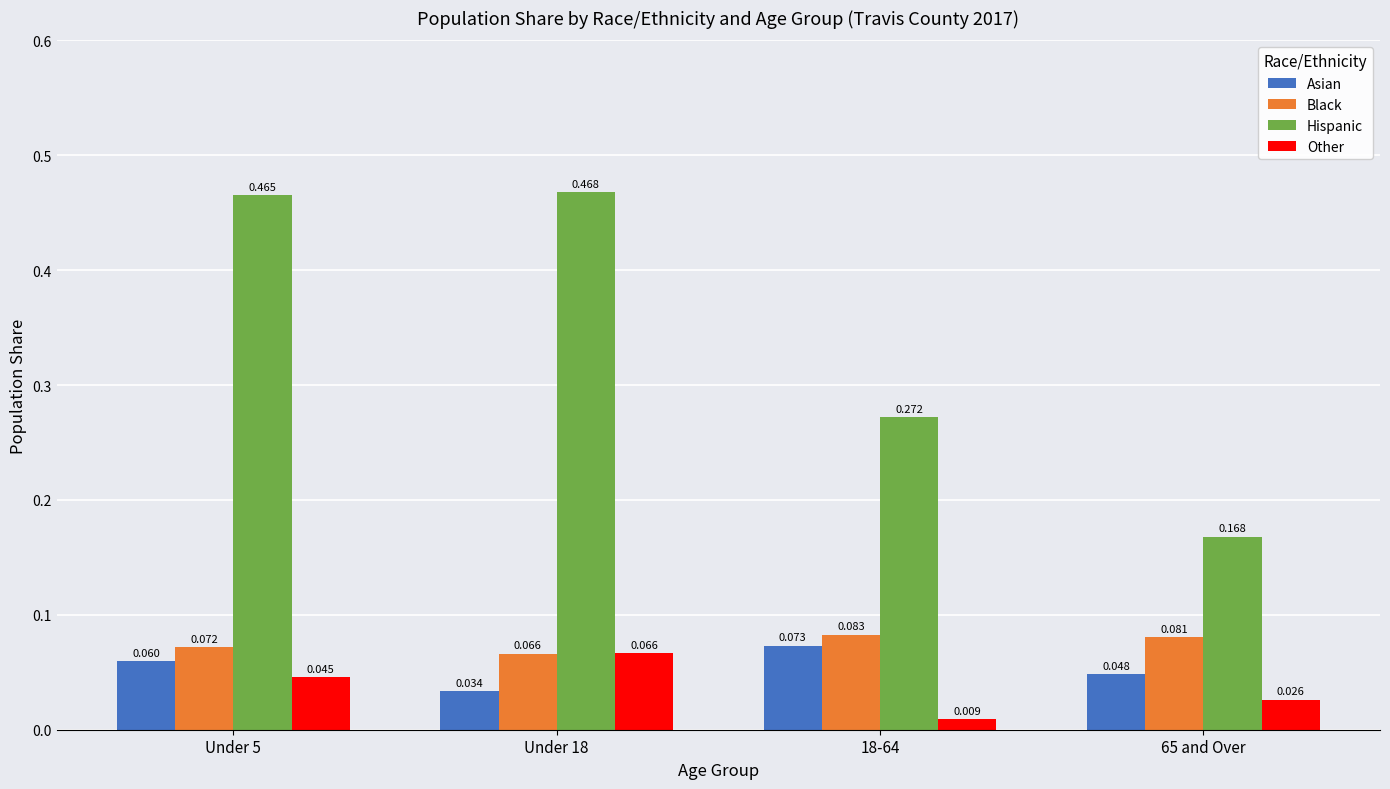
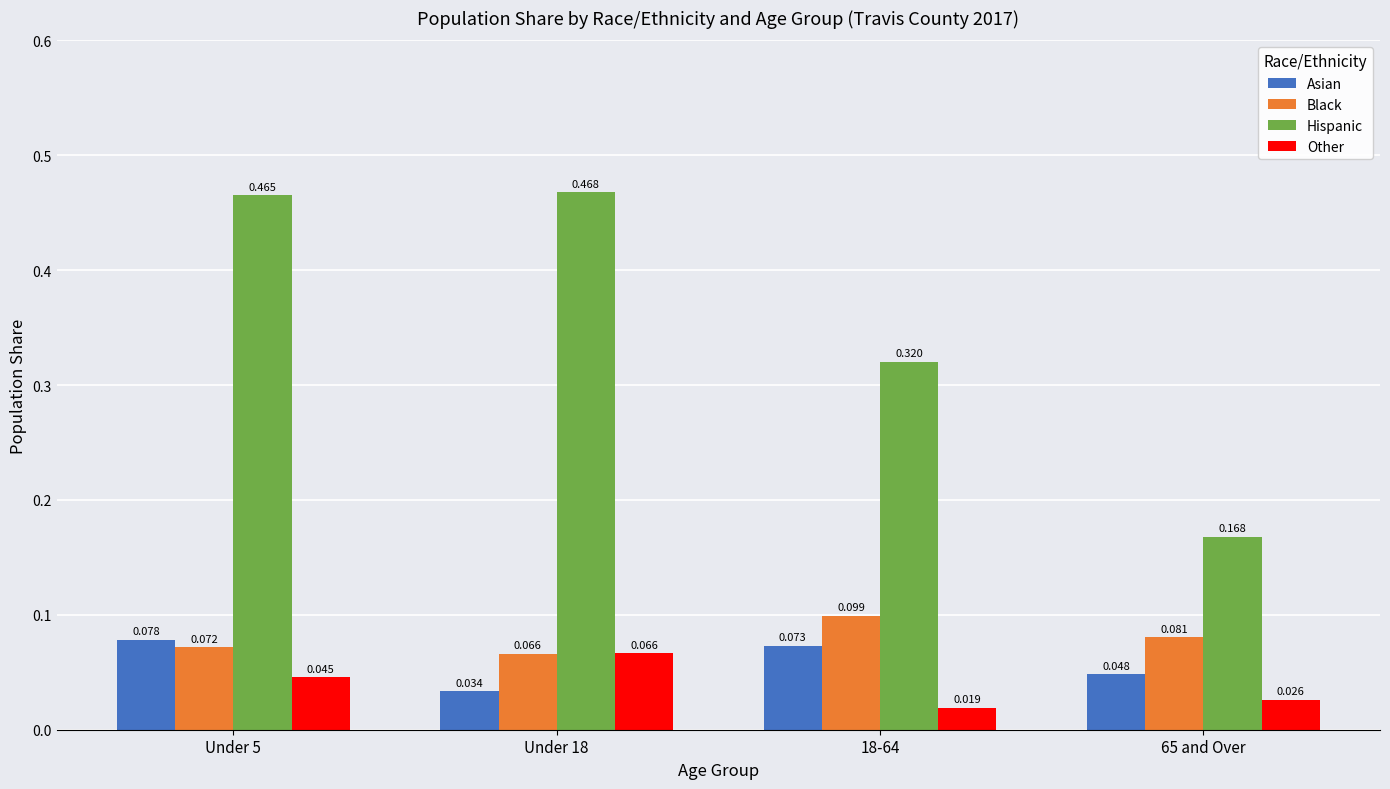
Asian, Under 5: 0.060 -> 0.078
Black, 18-64: 0.083 -> 0.099
Hispanic, 18-64: 0.272 -> 0.320
Other, 18-64: 0.009 -> 0.019
